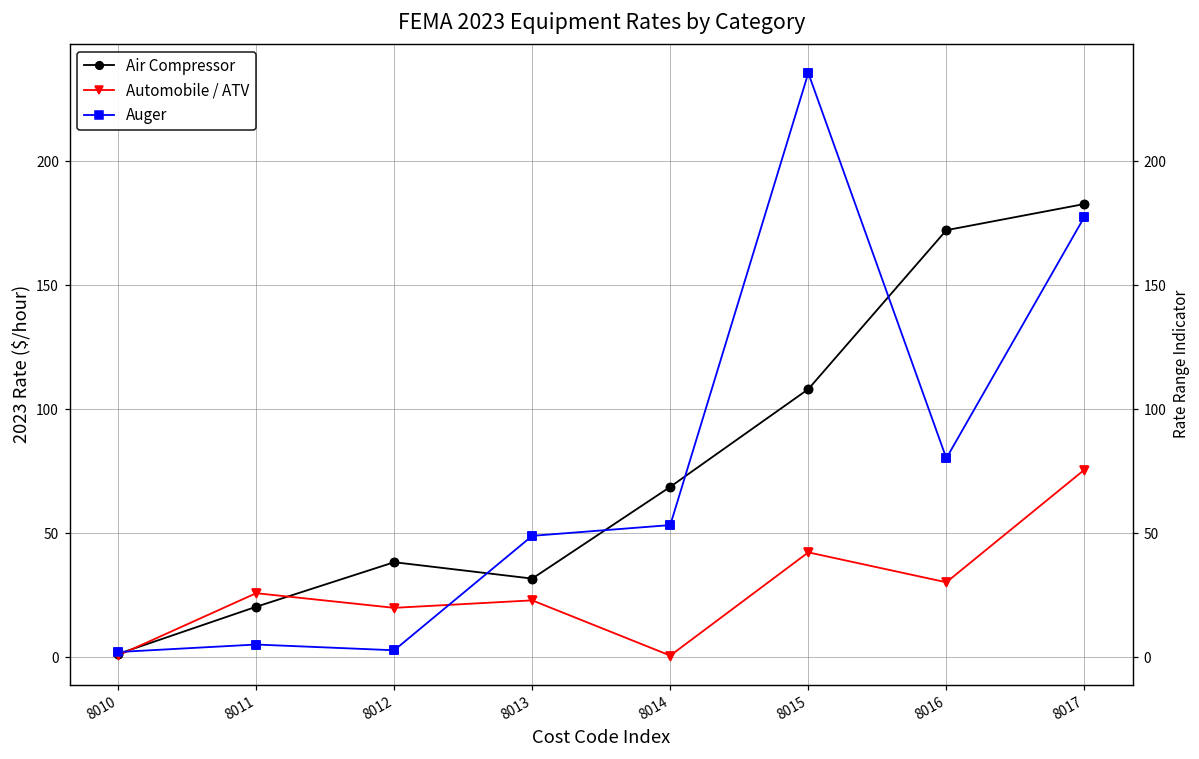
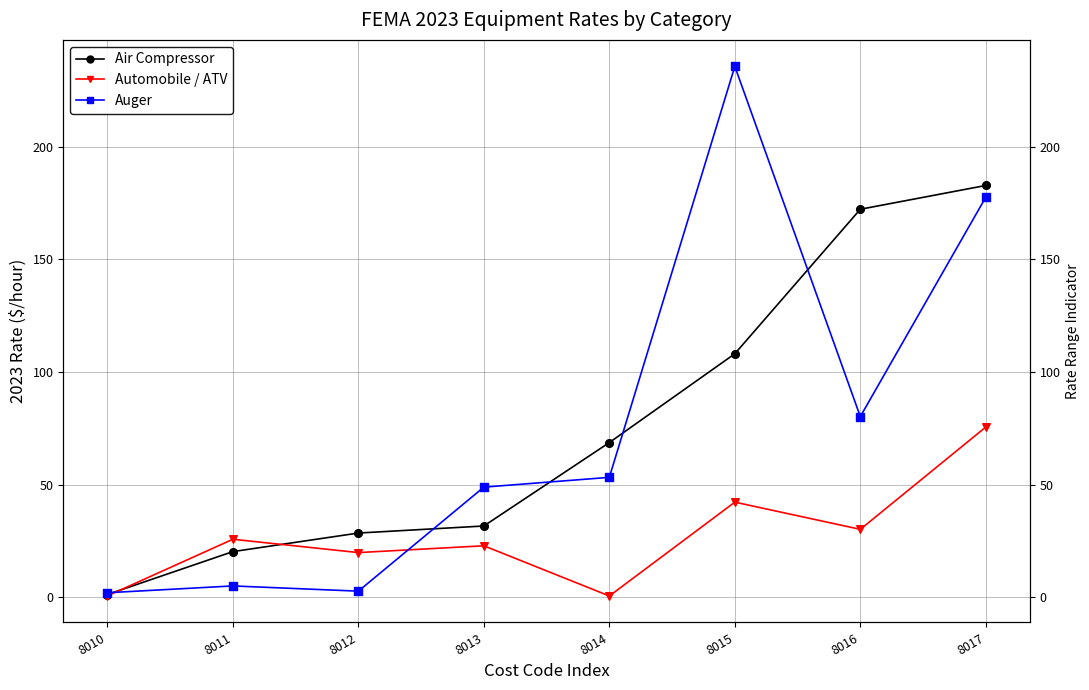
Air Compressor, 8012: 38 -> 29
